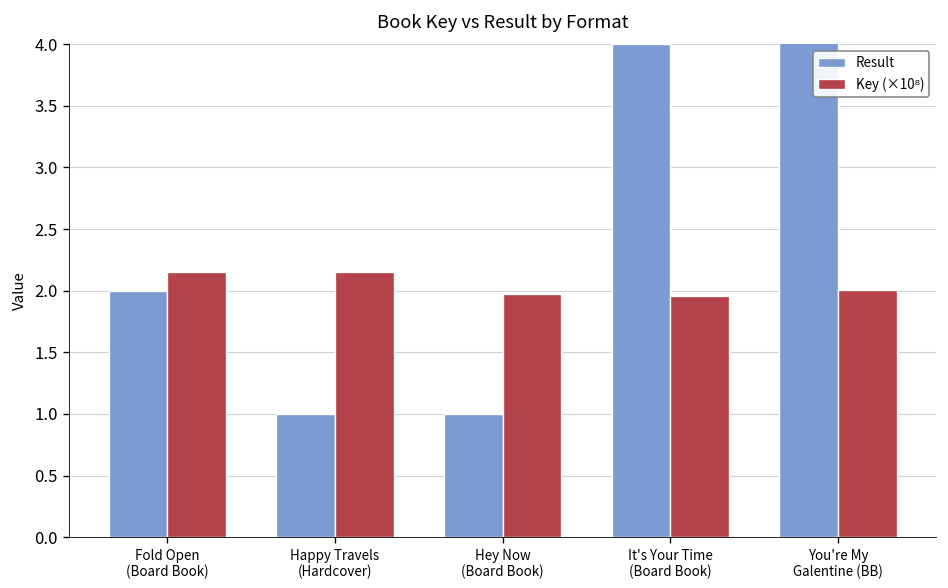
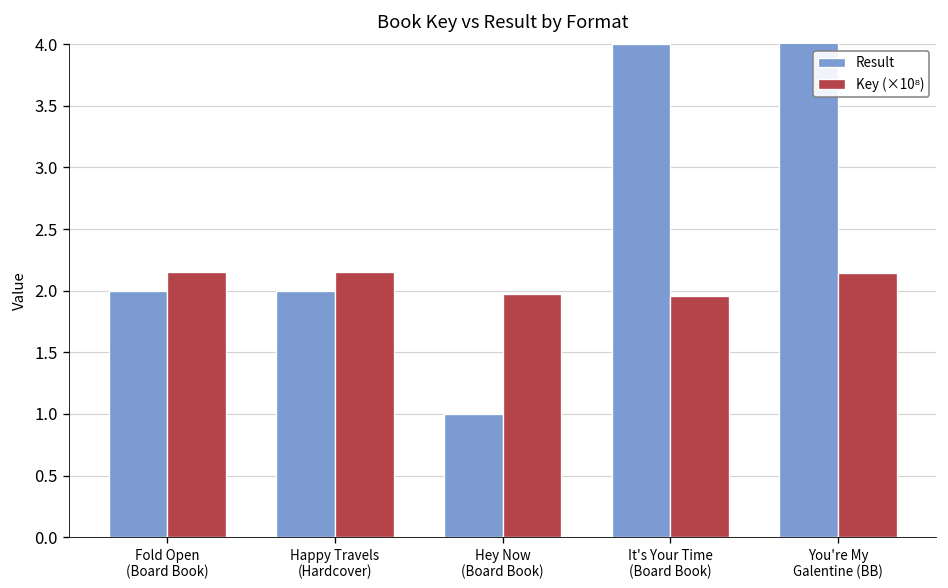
Result, Happy Travels (Hardcover): 1 -> 2
Key (×10⁸), You're My Galentine (BB): 2.01 -> 2.14
